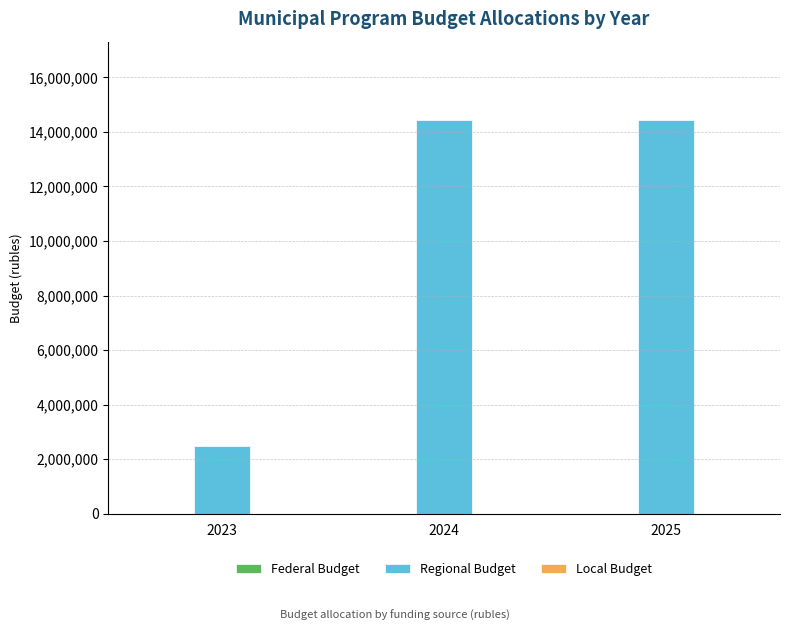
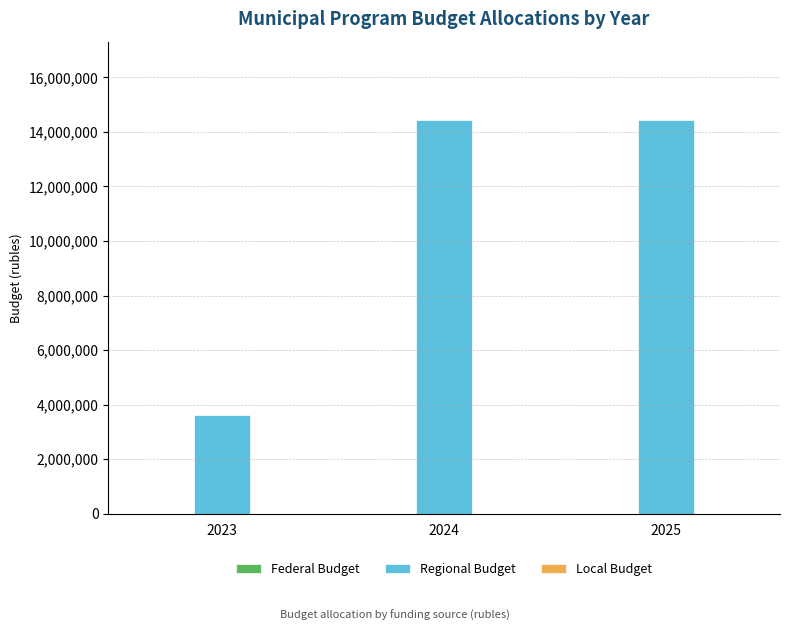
Regional Budget, 2023: 2,500,000 -> 3,600,000
